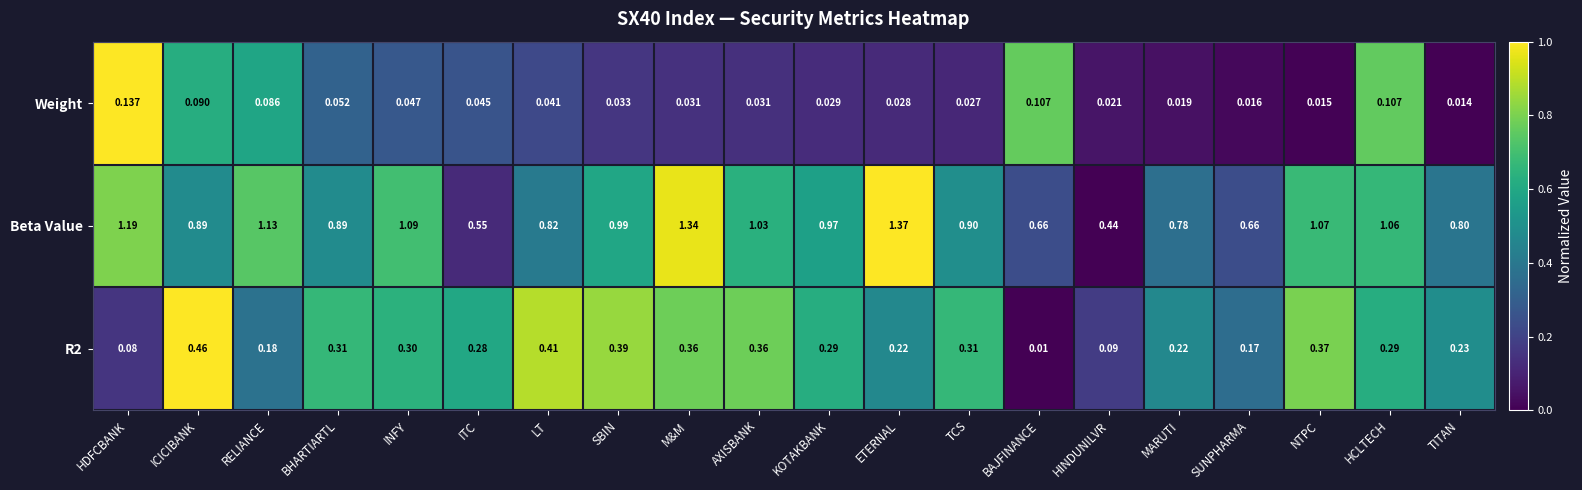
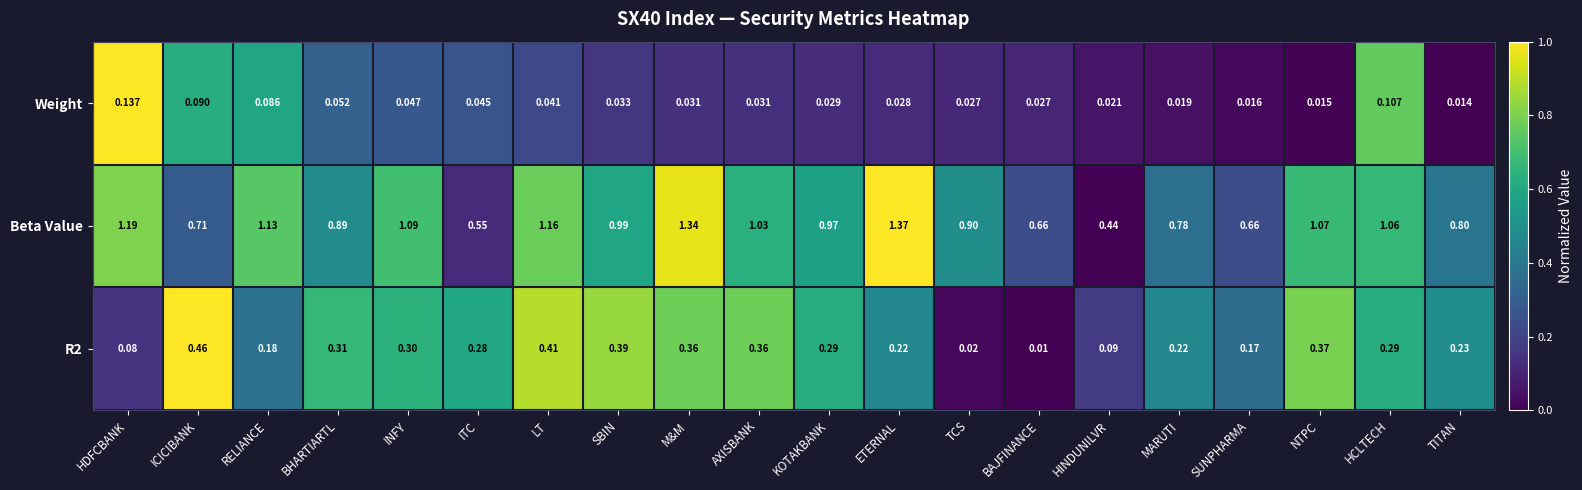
Weight, BAJFINANCE: 0.107 -> 0.027
Beta Value, ICICIBANK: 0.89 -> 0.71
Beta Value, LT: 0.82 -> 1.16
R2, TCS: 0.31 -> 0.02
